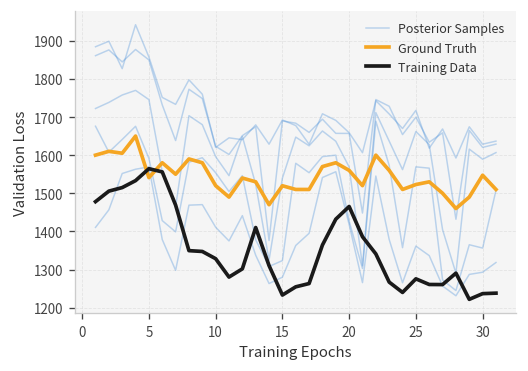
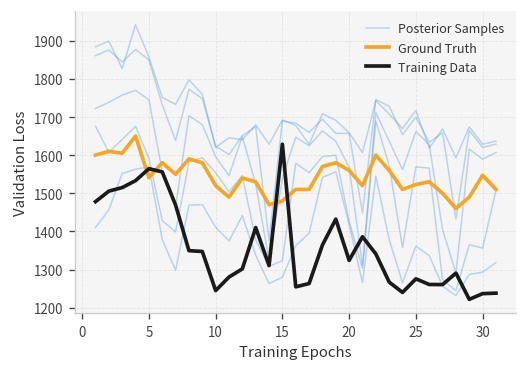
Training Data, 10: 1330 -> 1240
Ground Truth, 15: 1520 -> 1480
Training Data, 15: 1230 -> 1630
Training Data, 20: 1470 -> 1320
